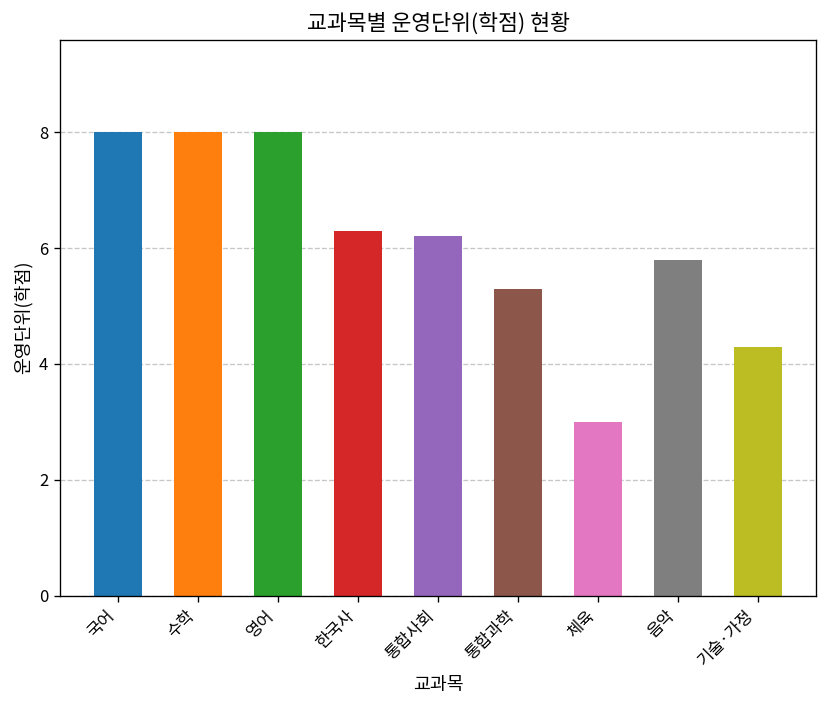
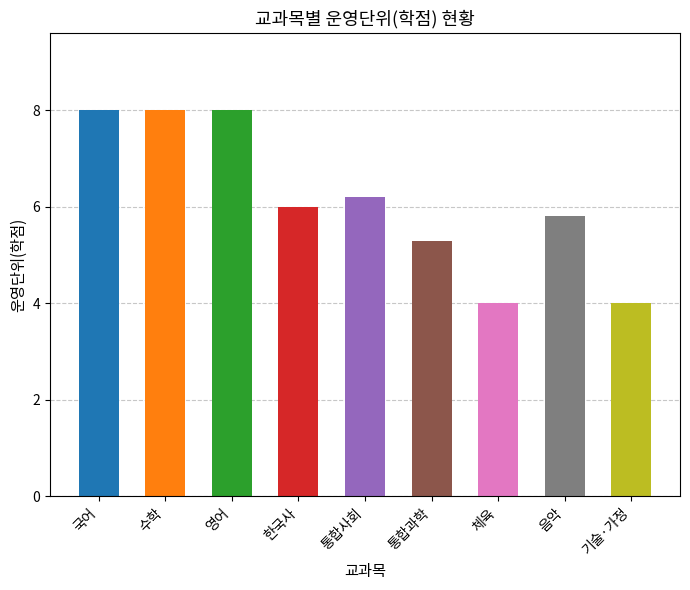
한국사: 6.3 -> 6.0
체육: 3 -> 4
기술·가정: 4.3 -> 4.0
